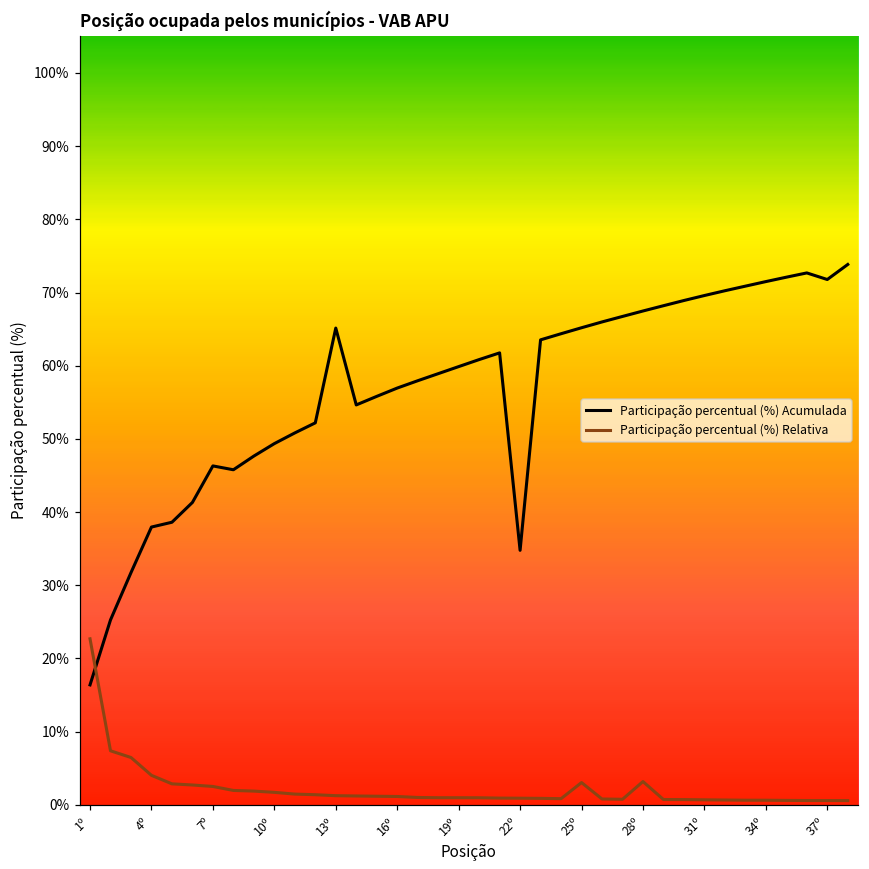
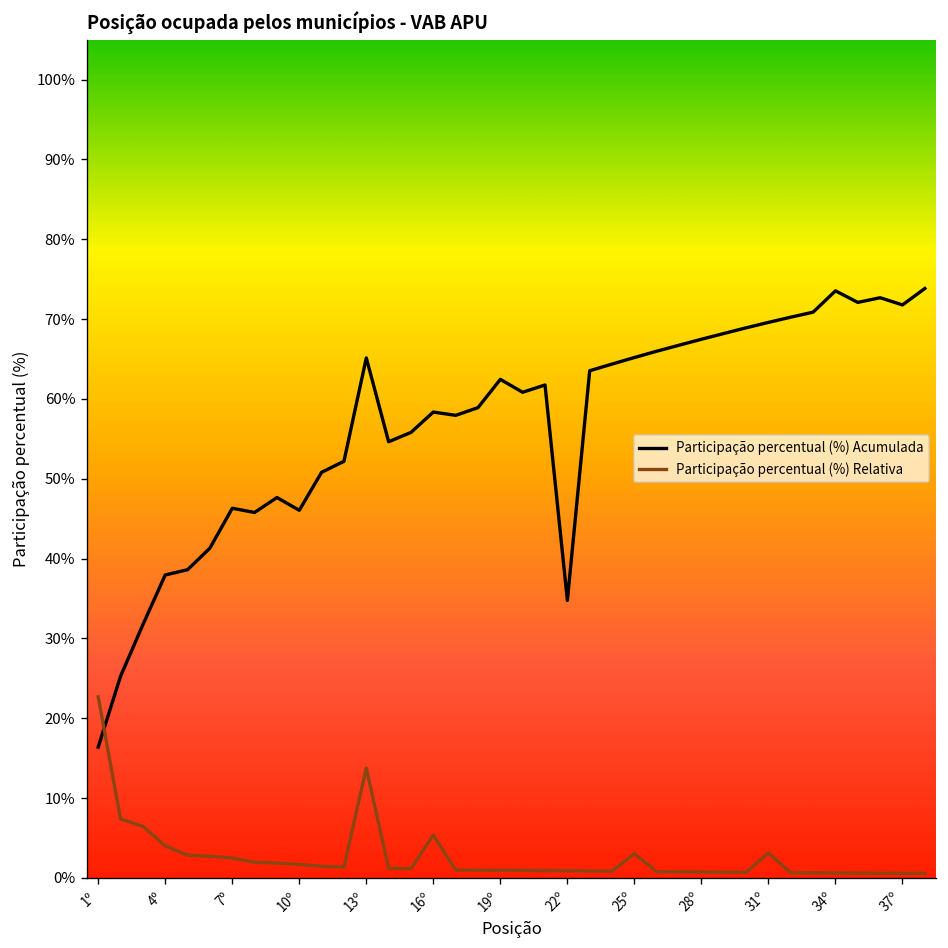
Participação percentual (%) Acumulada, 10º: 49% -> 46%
Participação percentual (%) Relativa, 13º: 1% -> 14%
Participação percentual (%) Acumulada, 16º: 57% -> 58%
Participação percentual (%) Relativa, 16º: 1% -> 5%
Participação percentual (%) Acumulada, 19º: 60% -> 62%
Participação percentual (%) Relativa, 28º: 3% -> 1%
Participação percentual (%) Relativa, 31º: 1% -> 3%
Participação percentual (%) Acumulada, 34º: 71% -> 74%
